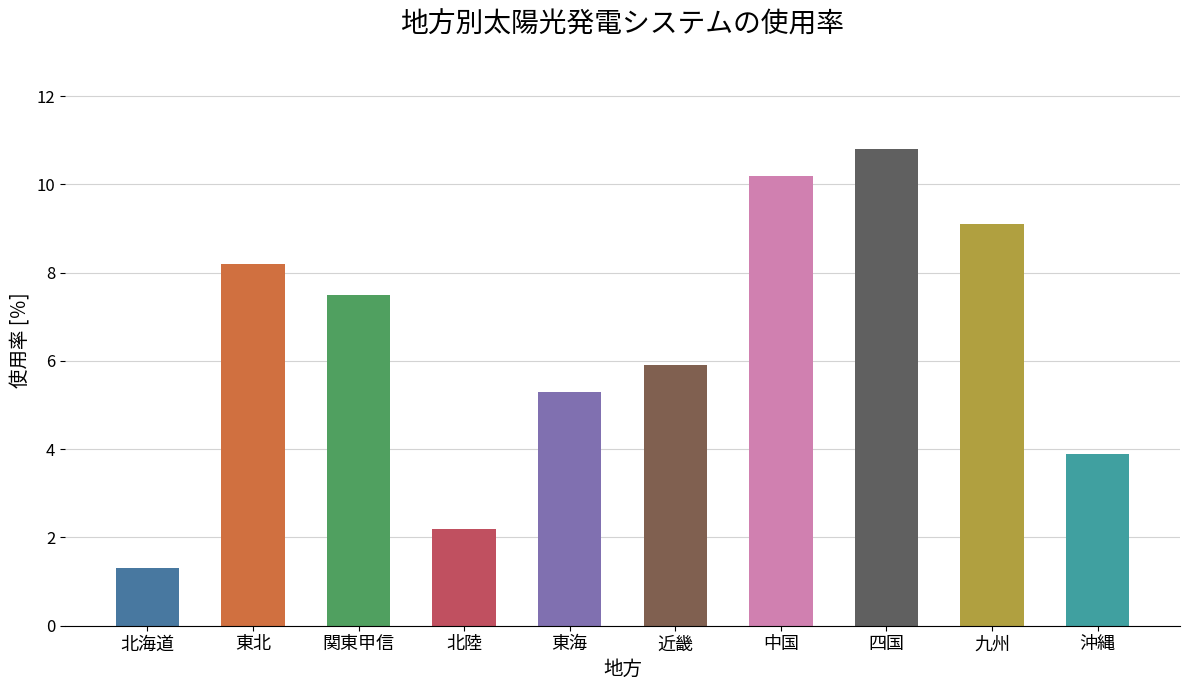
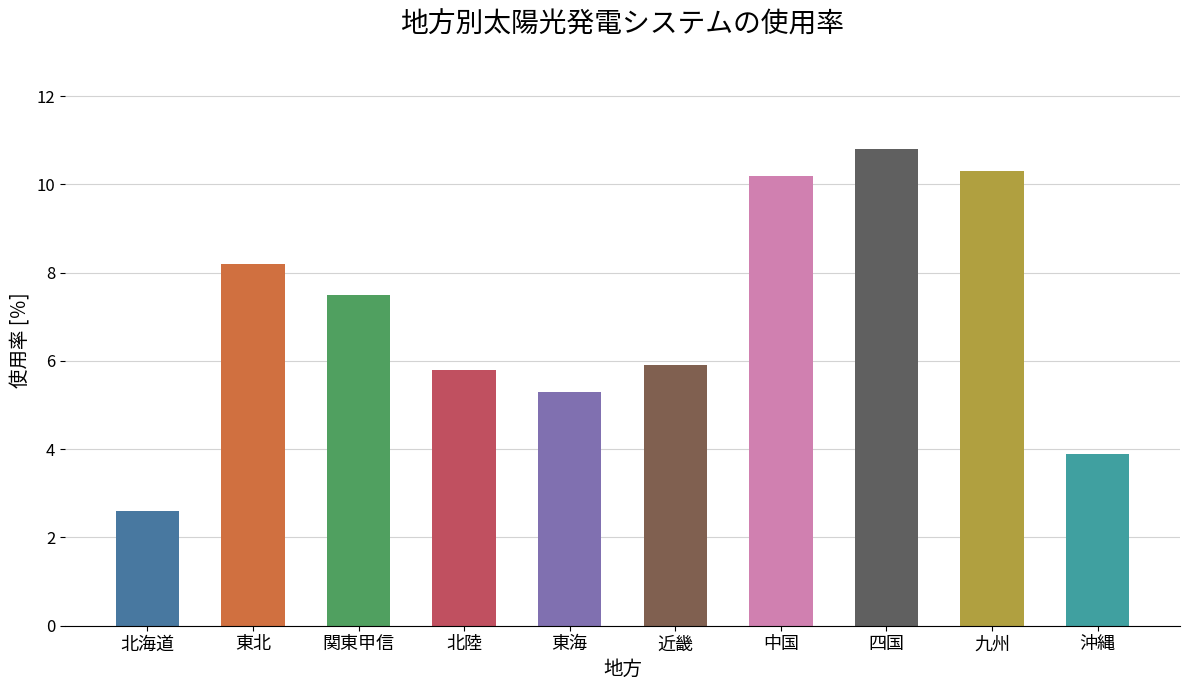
北海道: 1.3 -> 2.6
北陸: 2.2 -> 5.8
九州: 9.1 -> 10.3
